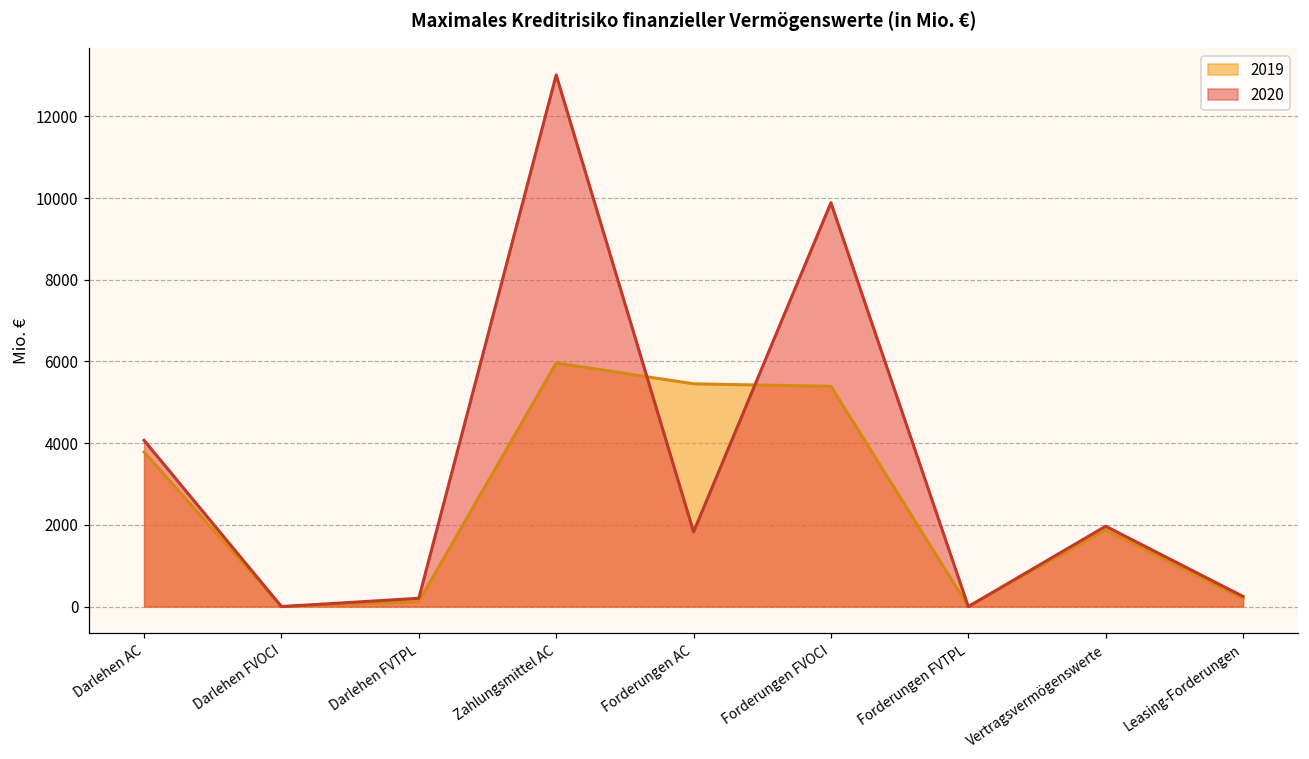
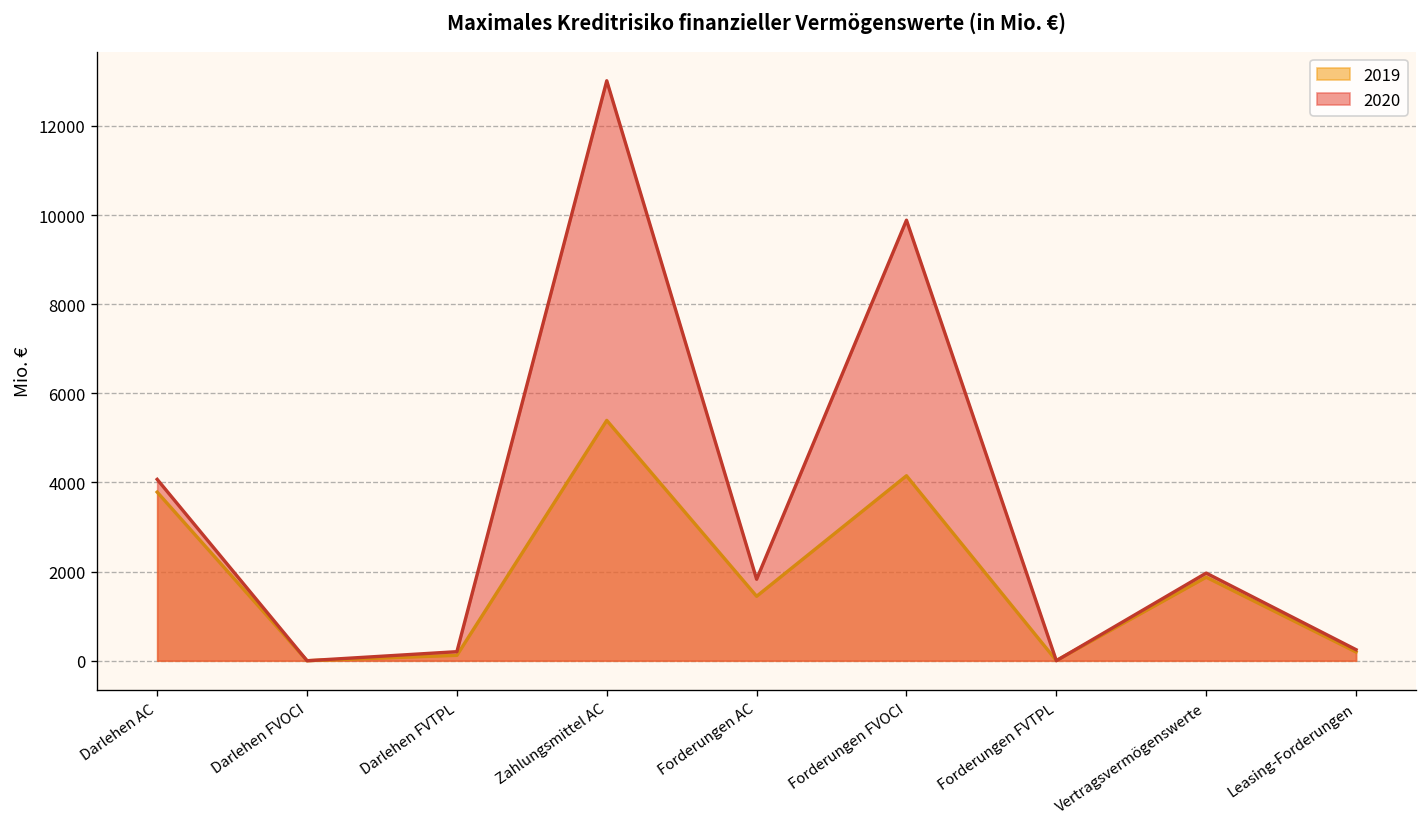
2019, Zahlungsmittel AC: 6000 -> 5400
2019, Forderungen AC: 5500 -> 1400
2019, Forderungen FVOCI: 5400 -> 4200
